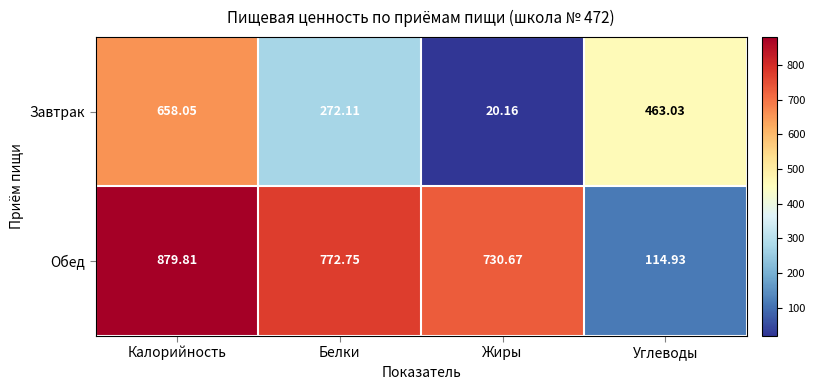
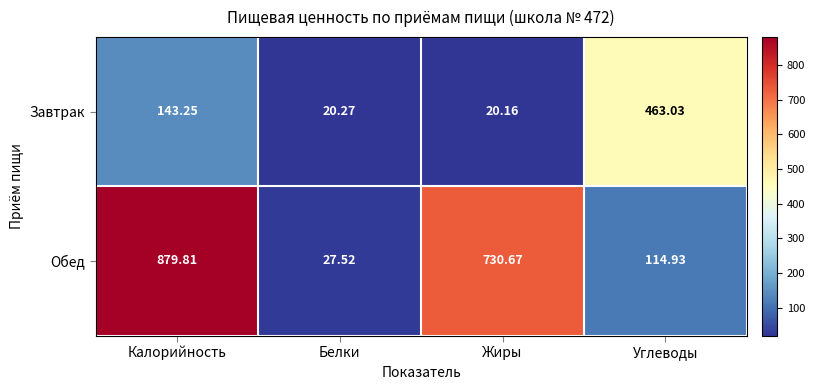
Завтрак, Калорийность: 658.05 -> 143.25
Завтрак, Белки: 272.11 -> 20.27
Обед, Белки: 772.75 -> 27.52
